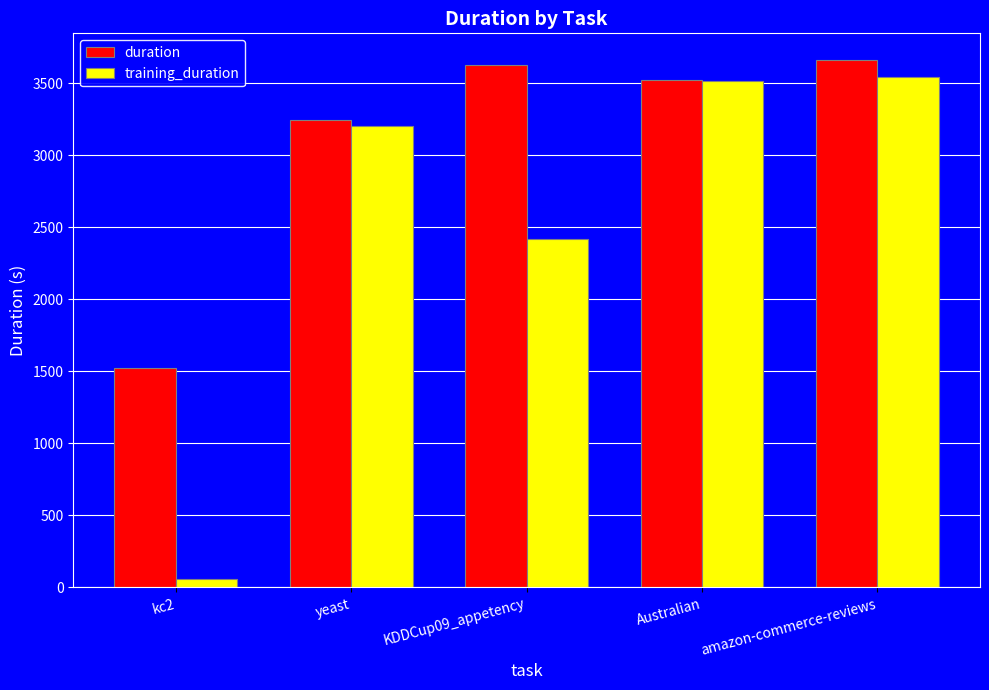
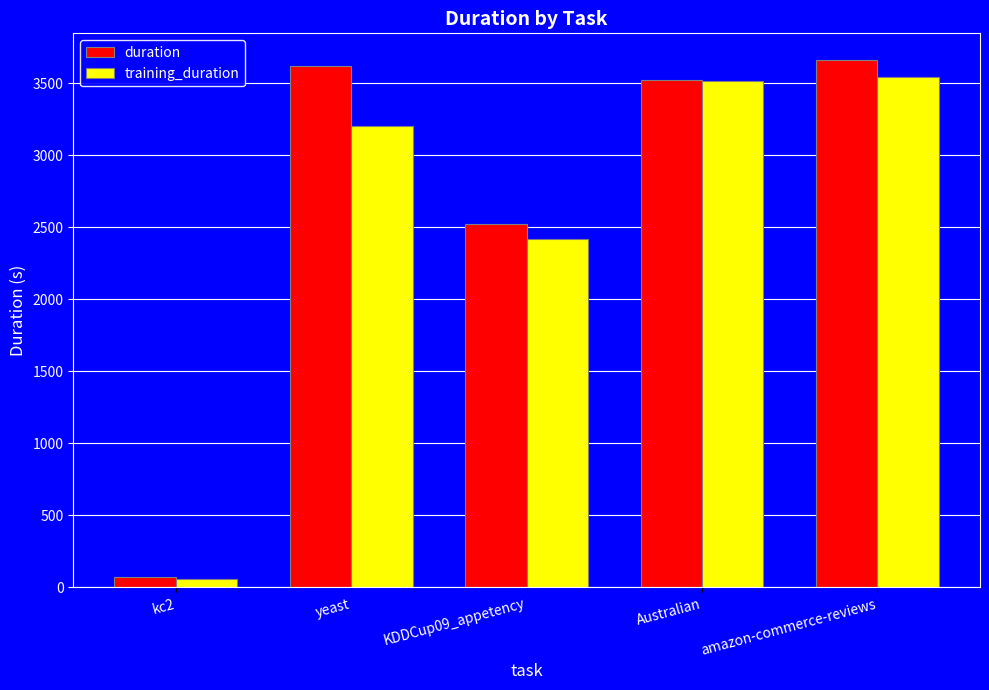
duration, kc2: 1520 -> 70
duration, yeast: 3240 -> 3620
duration, KDDCup09_appetency: 3630 -> 2520
